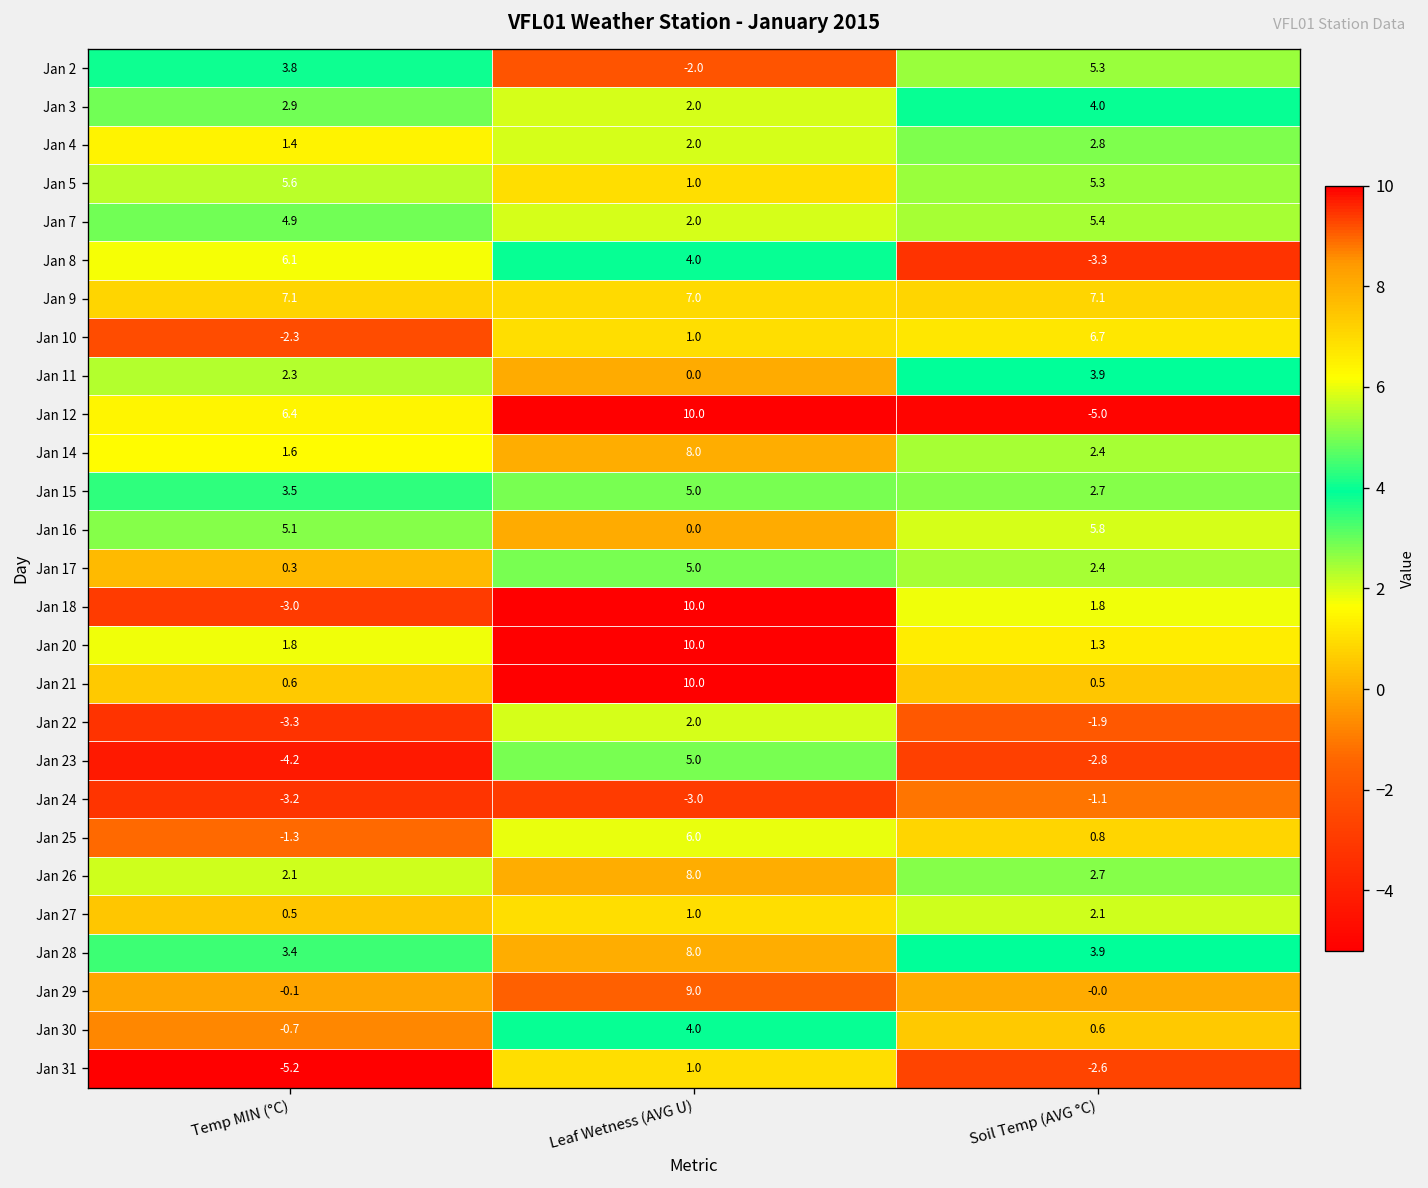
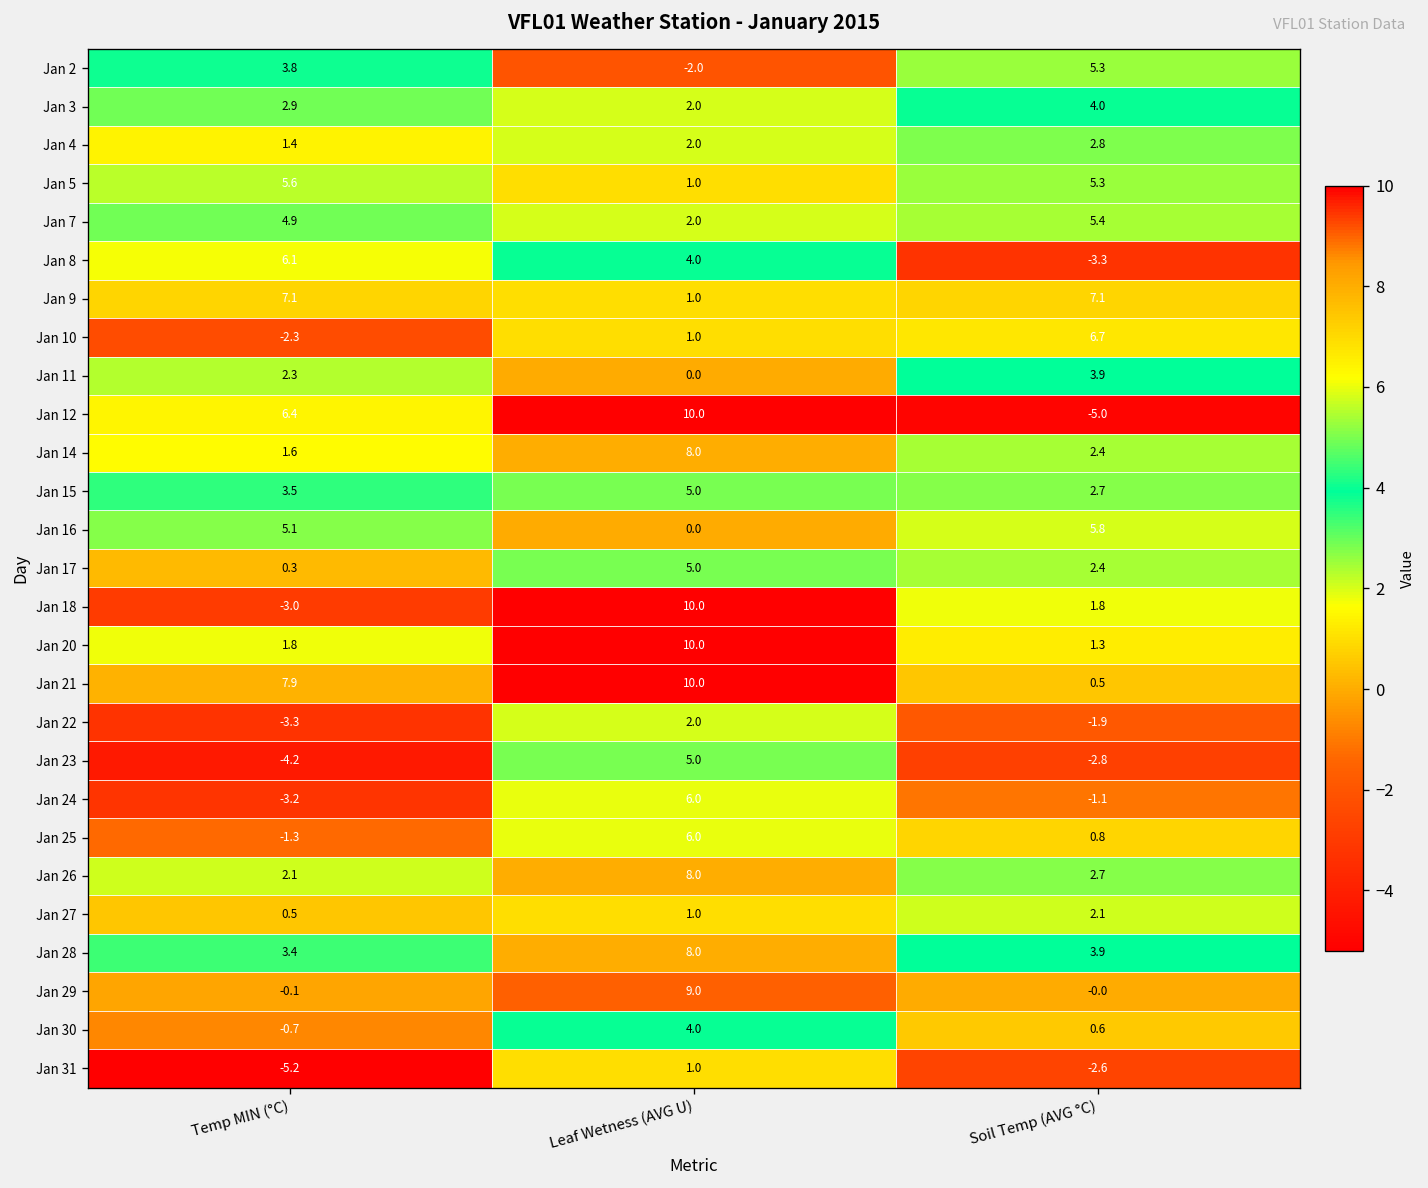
Jan 9, Leaf Wetness (AVG U): 7.0 -> 1.0
Jan 21, Temp MIN (°C): 0.6 -> 7.9
Jan 24, Leaf Wetness (AVG U): -3.0 -> 6.0
